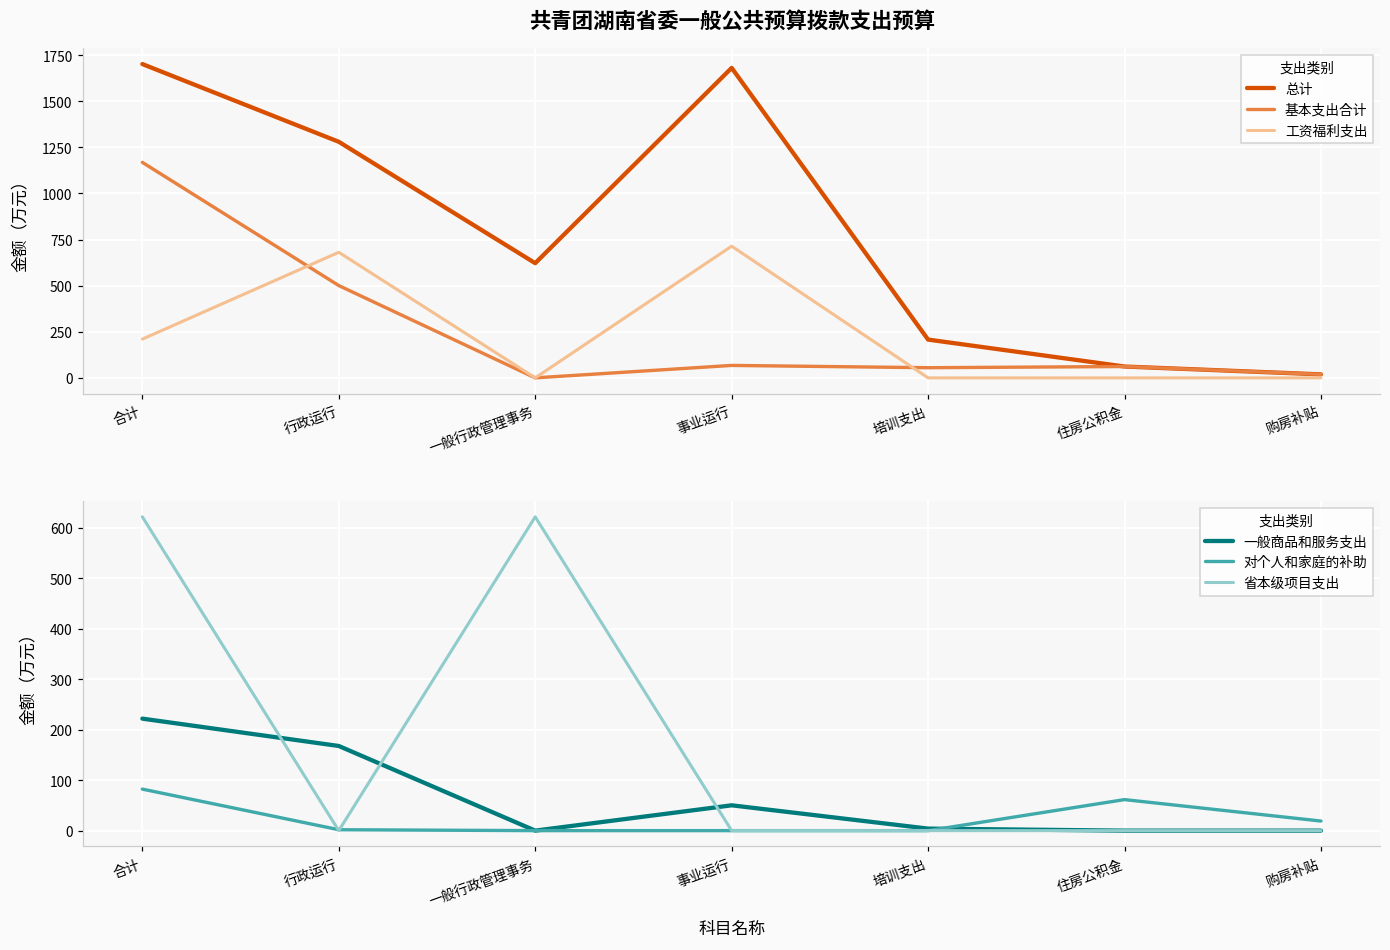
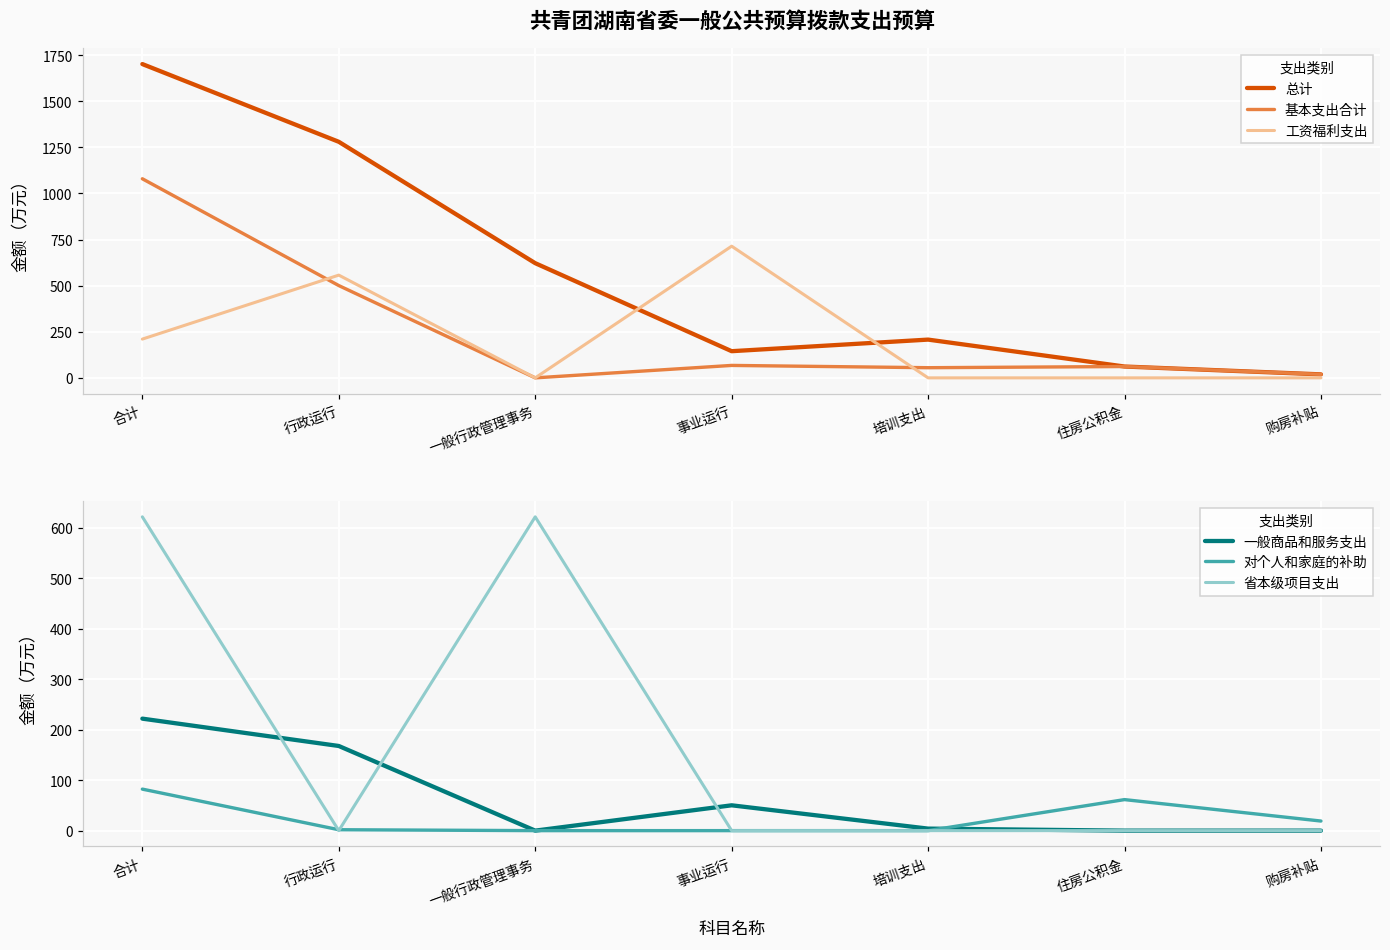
共青团湖南省委一般公共预算拨款支出预算, 基本支出合计, 合计: 1170 -> 1080
共青团湖南省委一般公共预算拨款支出预算, 工资福利支出, 行政运行: 680 -> 560
共青团湖南省委一般公共预算拨款支出预算, 总计, 事业运行: 1680 -> 140
